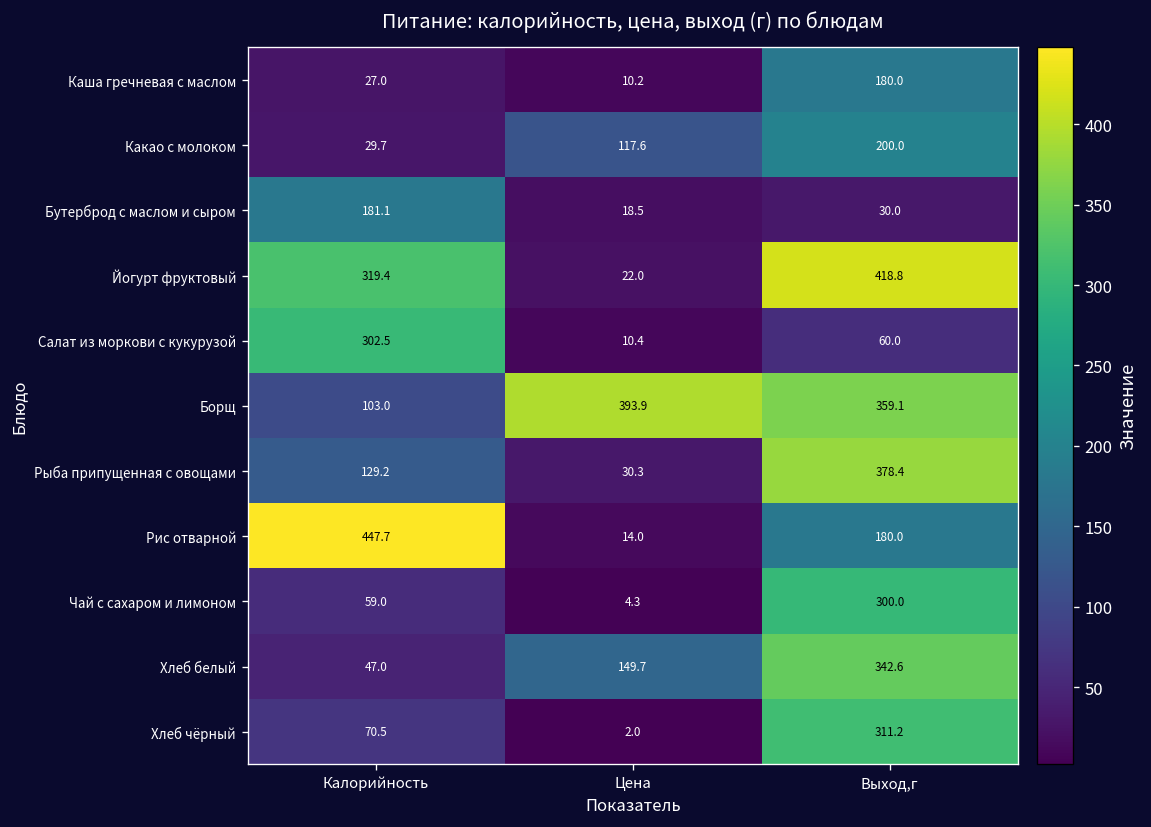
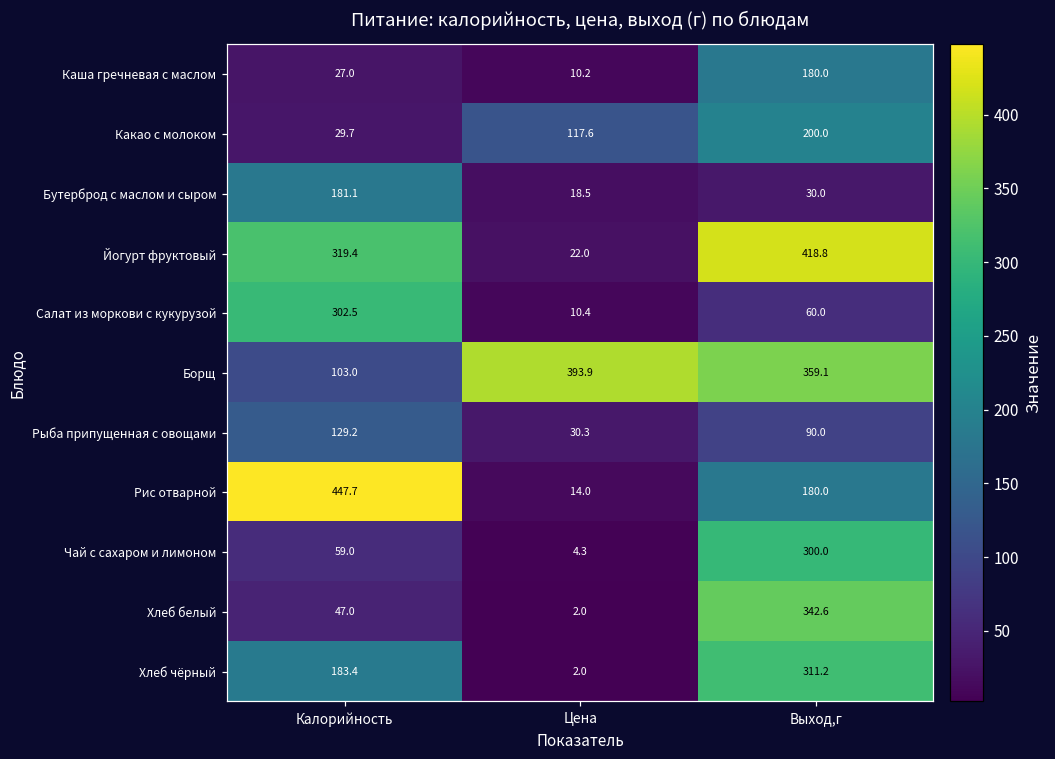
Рыба припущенная с овощами, Выход,г: 378.4 -> 90.0
Хлеб белый, Цена: 149.7 -> 2.0
Хлеб чёрный, Калорийность: 70.5 -> 183.4
